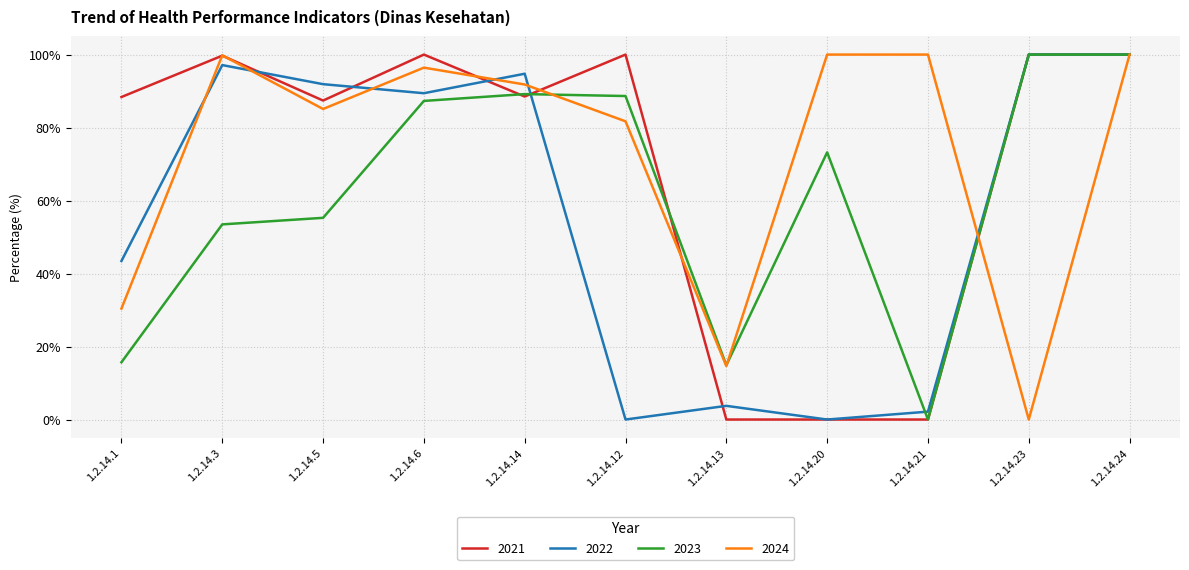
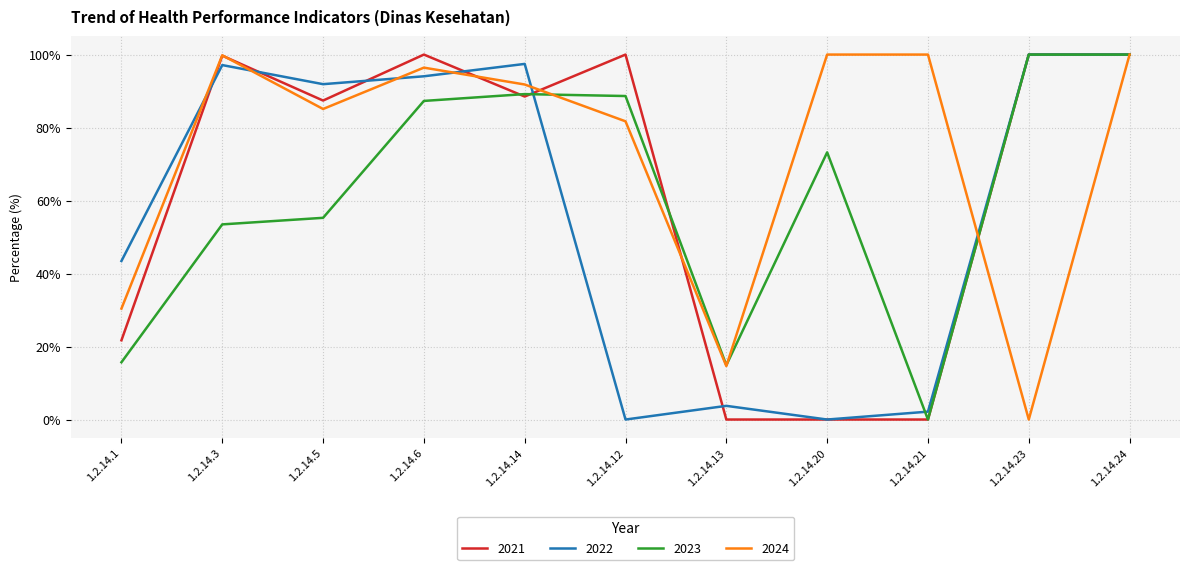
2021, 1.2.14.1: 88% -> 22%
2022, 1.2.14.6: 89% -> 94%
2022, 1.2.14.14: 95% -> 97%
